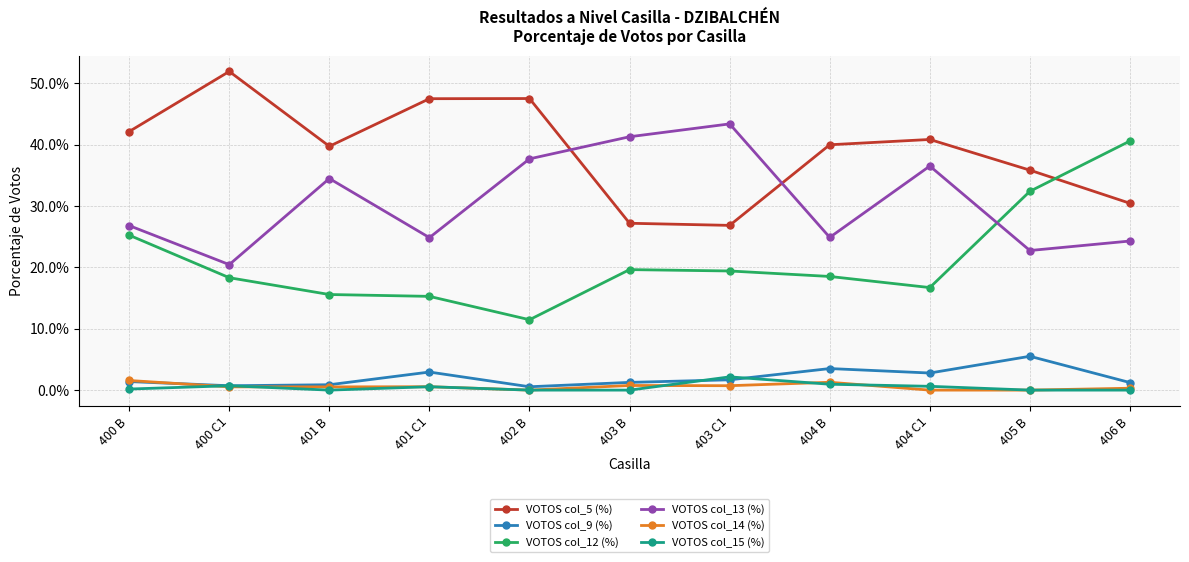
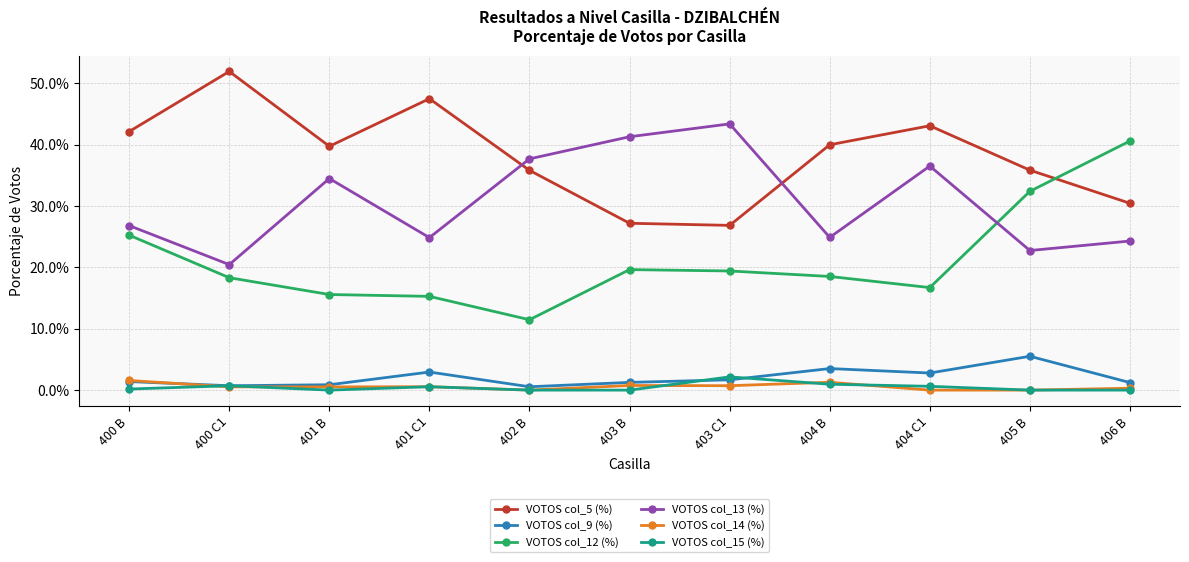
VOTOS col_5 (%), 402 B: 48% -> 36%
VOTOS col_5 (%), 404 C1: 41% -> 43%
